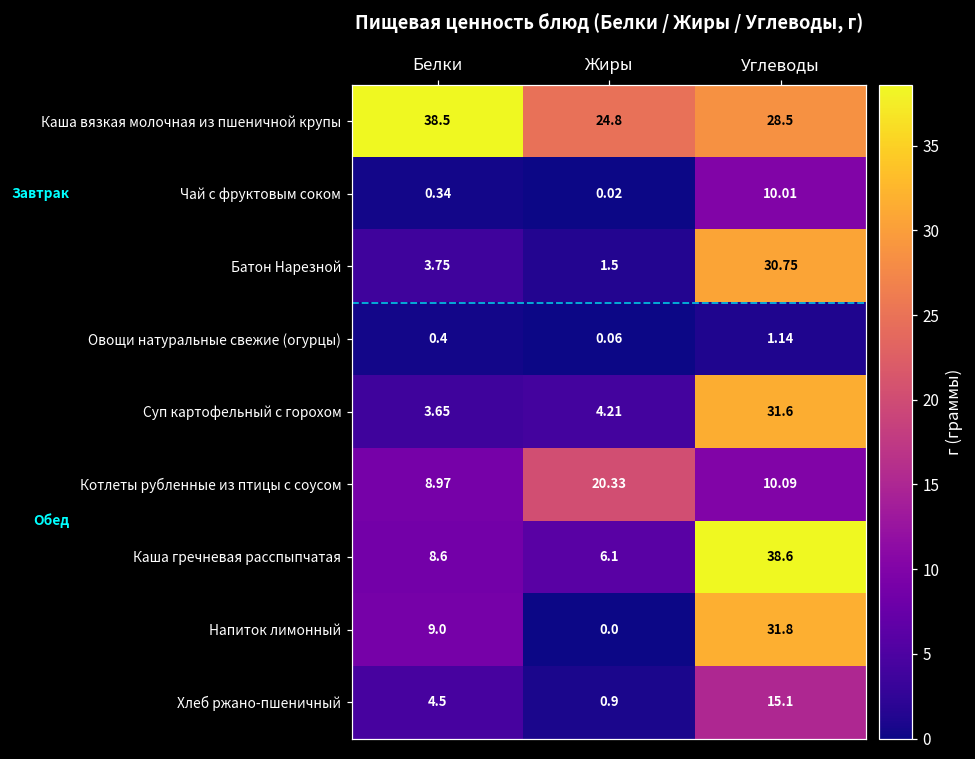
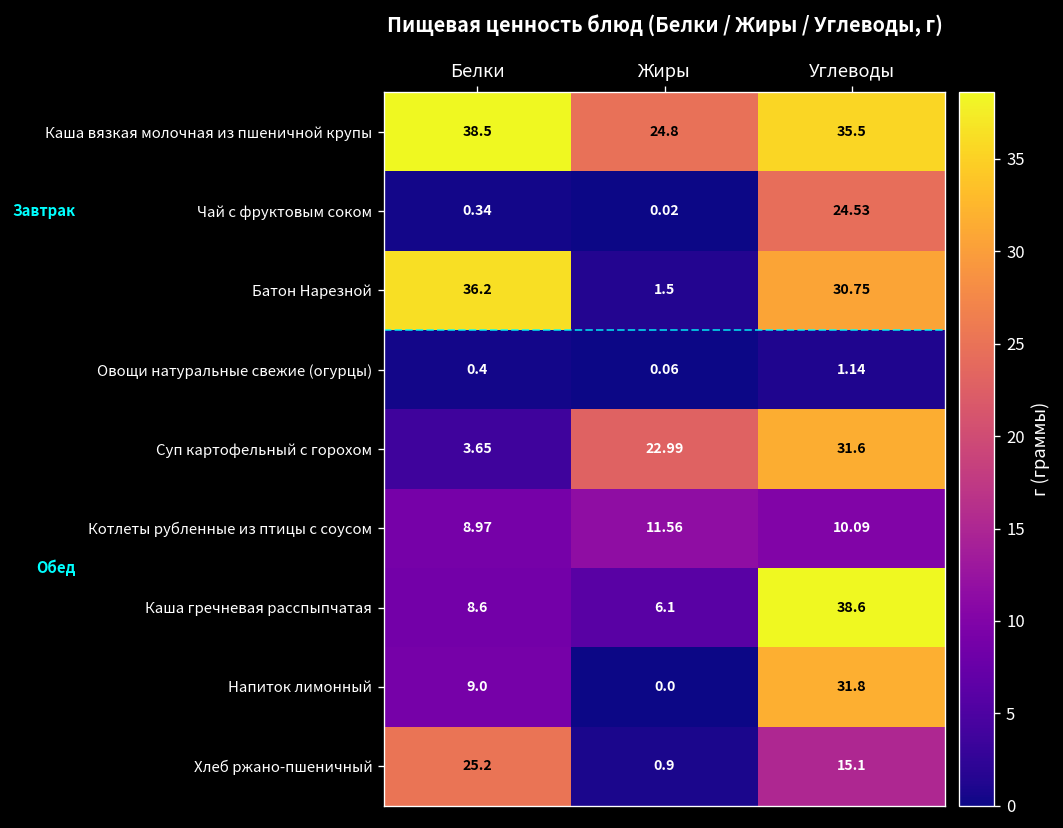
Каша вязкая молочная из пшеничной крупы, Углеводы: 28.5 -> 35.5
Чай с фруктовым соком, Углеводы: 10.01 -> 24.53
Батон Нарезной, Белки: 3.75 -> 36.2
Суп картофельный с горохом, Жиры: 4.21 -> 22.99
Котлеты рубленные из птицы с соусом, Жиры: 20.33 -> 11.56
Хлеб ржано-пшеничный, Белки: 4.5 -> 25.2
